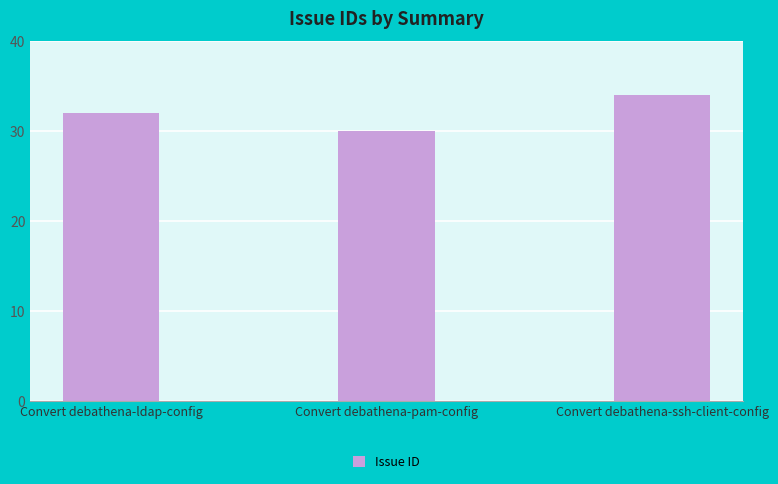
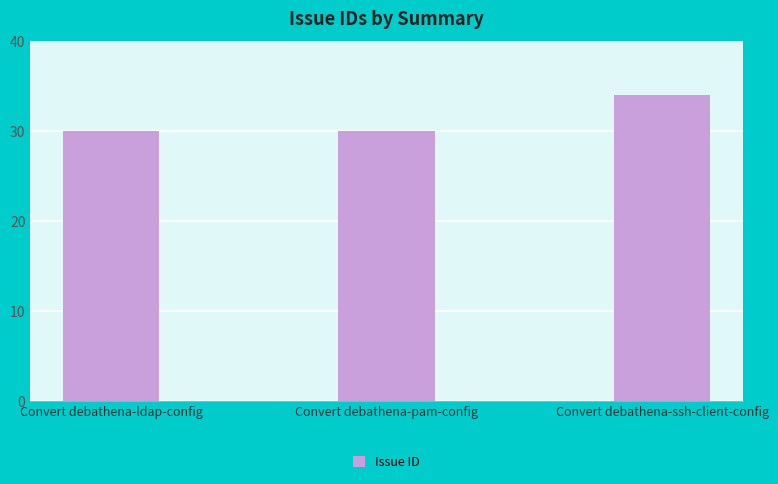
Convert debathena-ldap-config: 32 -> 30
